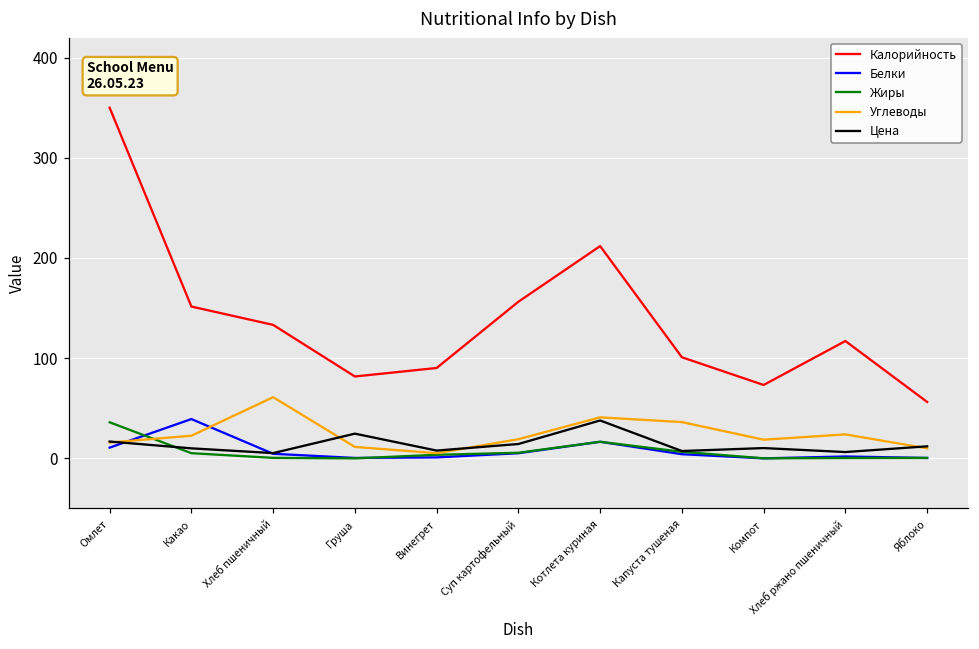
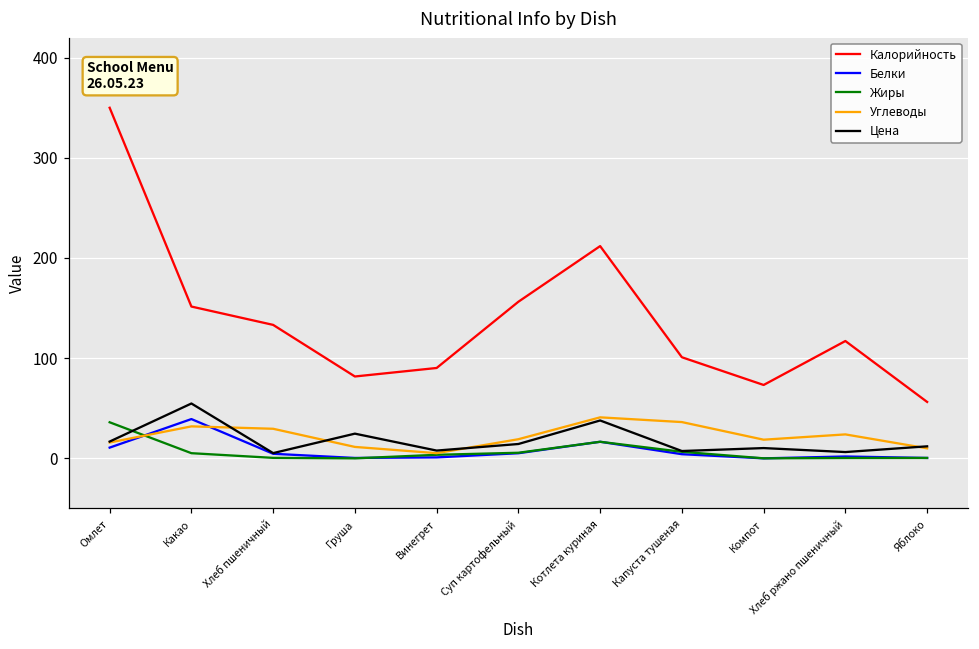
Углеводы, Какао: 20 -> 30
Цена, Какао: 10 -> 50
Углеводы, Хлеб пшеничный: 60 -> 30
